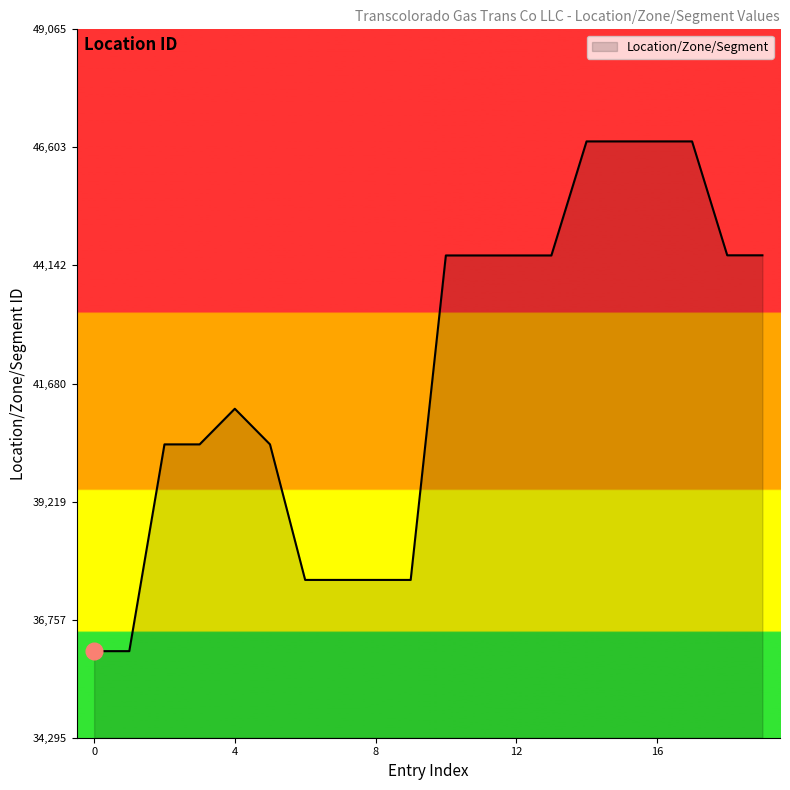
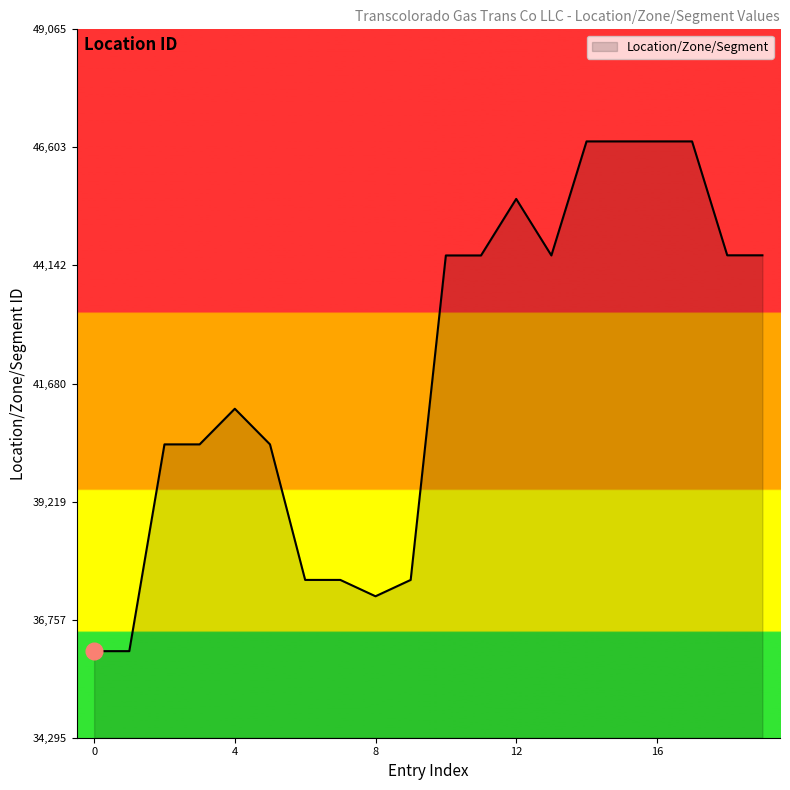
Location/Zone/Segment, 8: 37,600 -> 37,200
Location/Zone/Segment, 12: 44,400 -> 45,500
